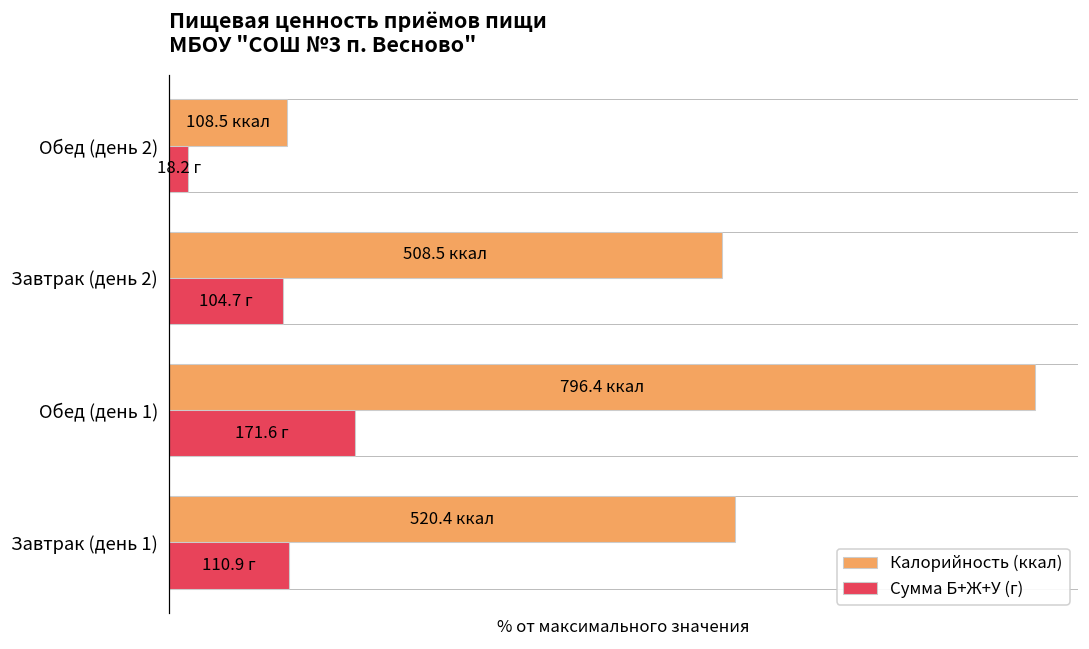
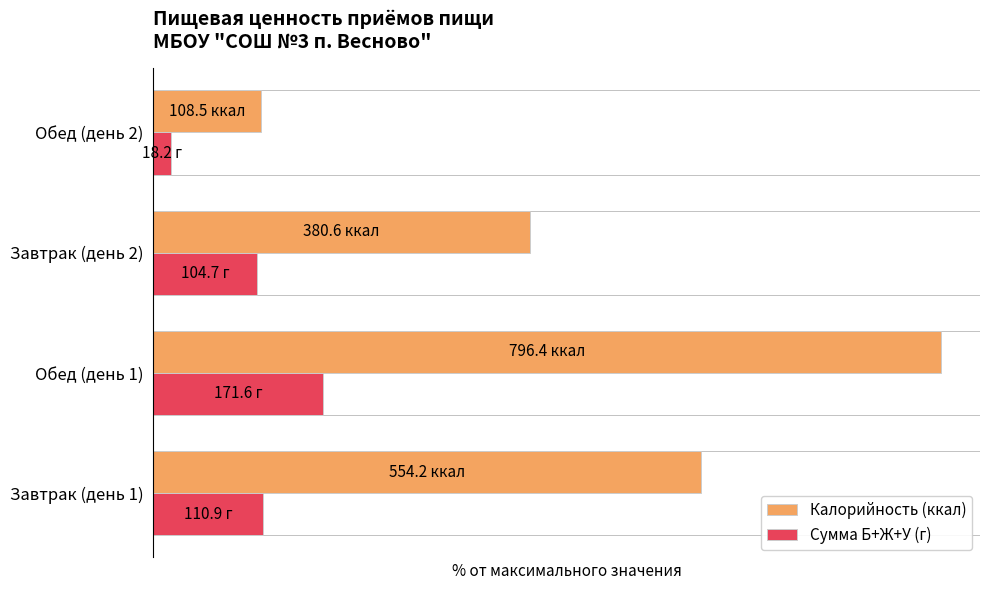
Калорийность (ккал), Завтрак (день 2): 508.5 -> 380.6
Калорийность (ккал), Завтрак (день 1): 520.4 -> 554.2
